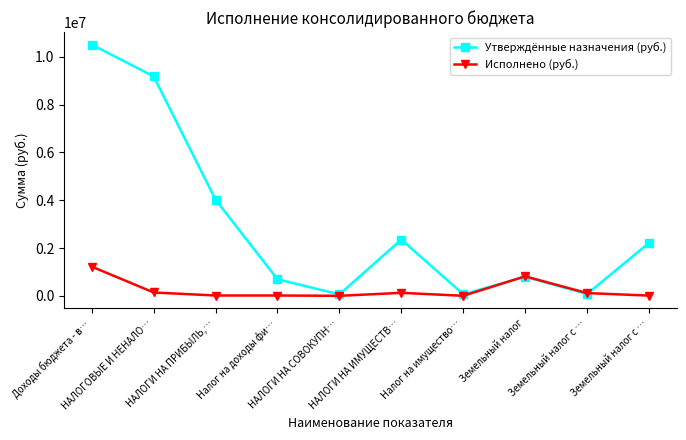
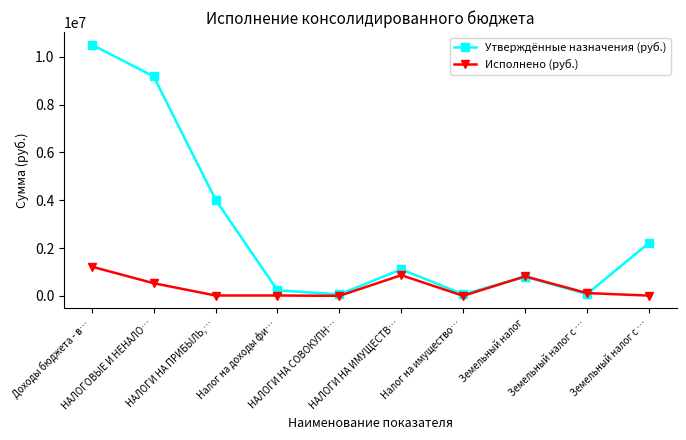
Исполнено (руб.), НАЛОГОВЫЕ И НЕНАЛО…: 100000 -> 500000
Утверждённые назначения (руб.), Налог на доходы фи…: 700000 -> 200000
Утверждённые назначения (руб.), НАЛОГИ НА ИМУЩЕСТВ…: 2400000 -> 1100000
Исполнено (руб.), НАЛОГИ НА ИМУЩЕСТВ…: 100000 -> 900000
